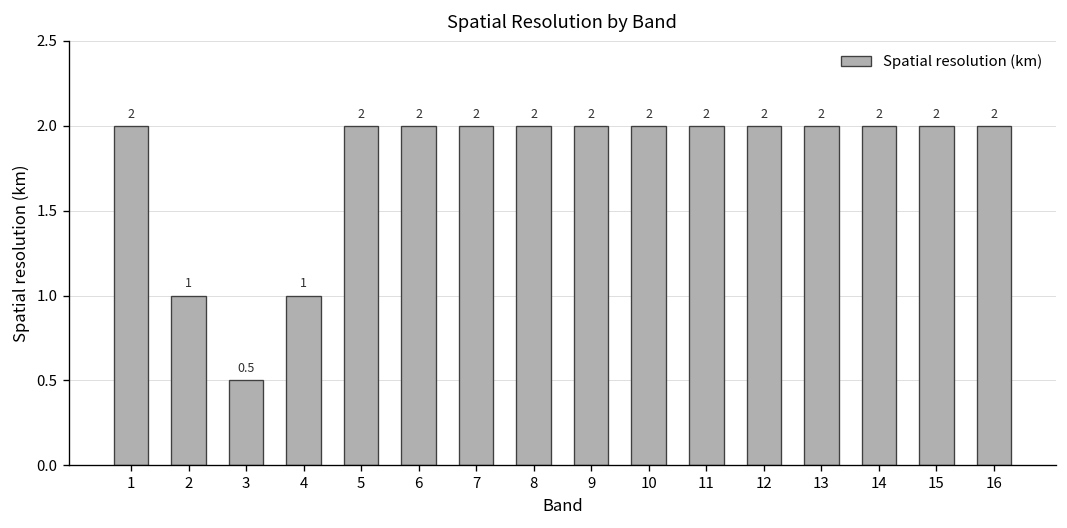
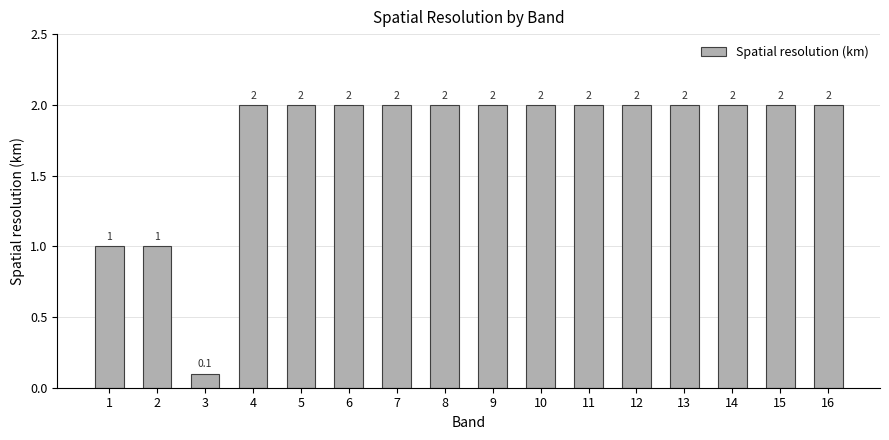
1: 2 -> 1
3: 0.5 -> 0.1
4: 1 -> 2
